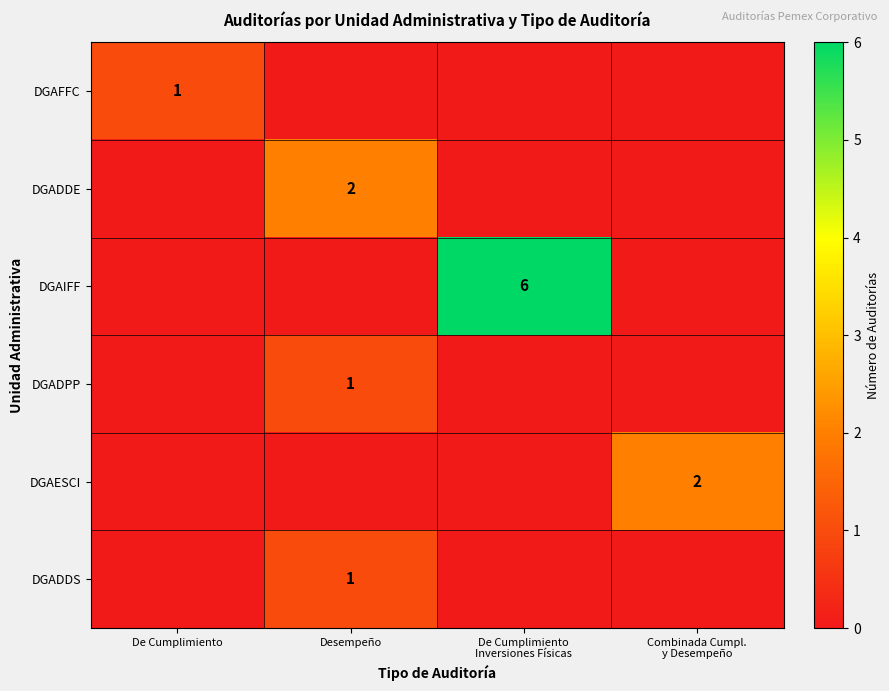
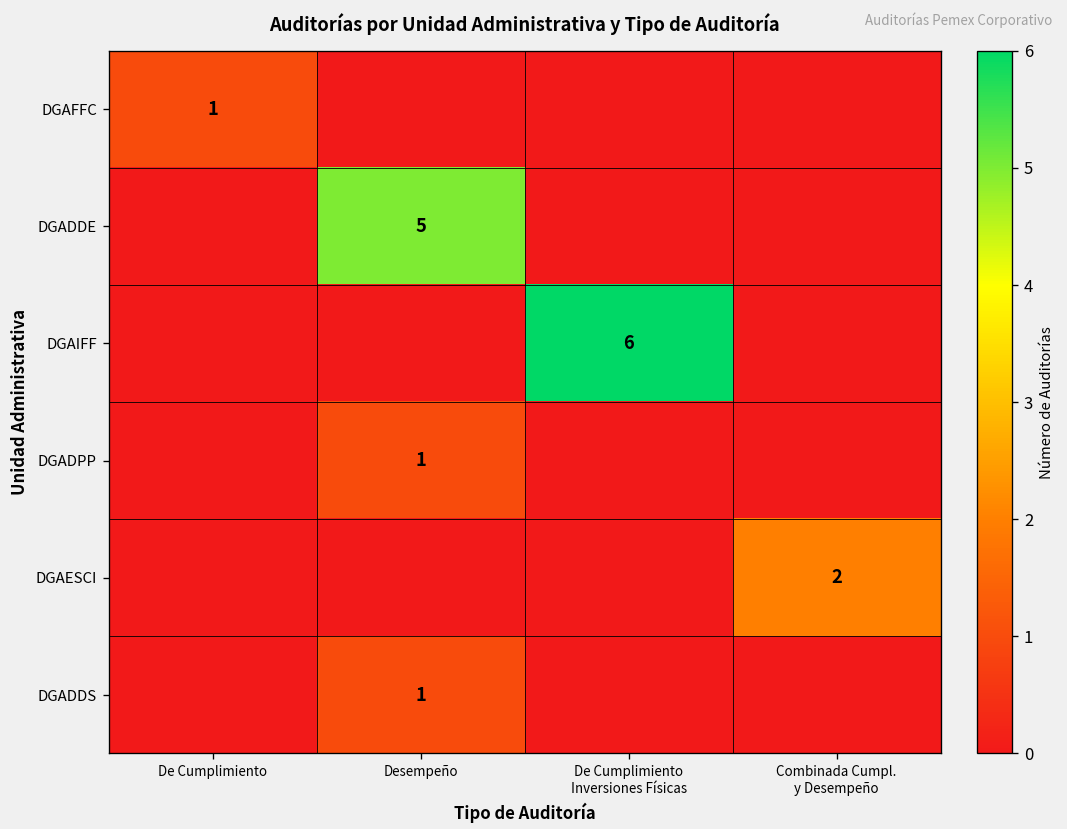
DGADDE, Desempeño: 2 -> 5
